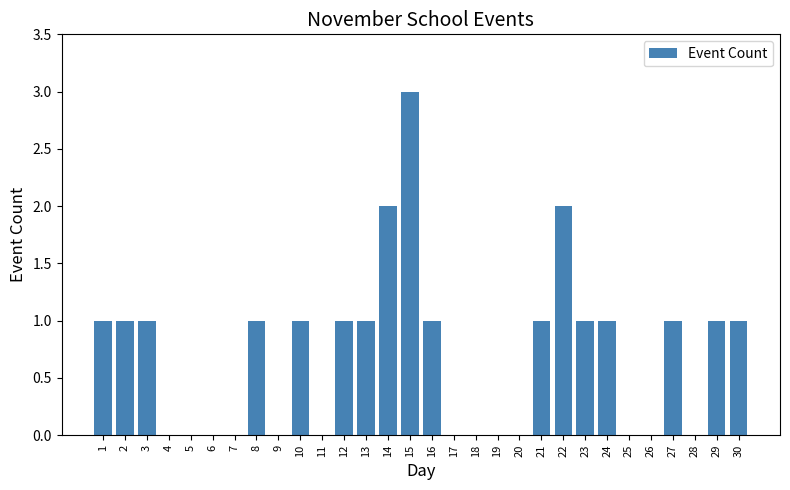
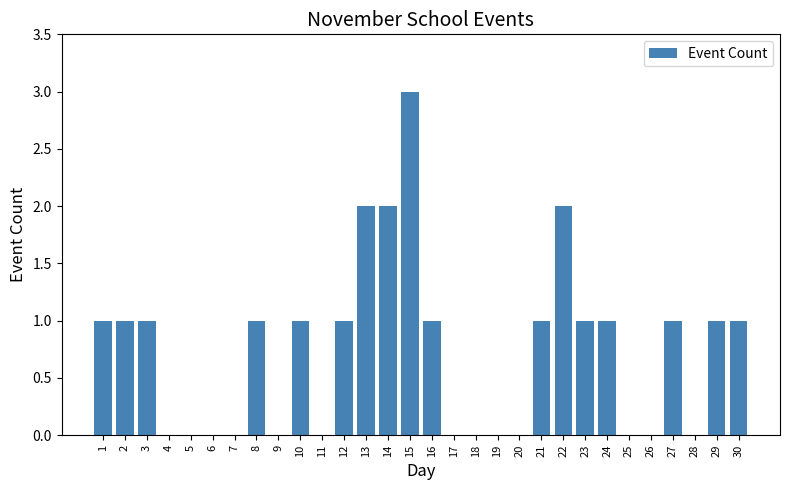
13: 1 -> 2
